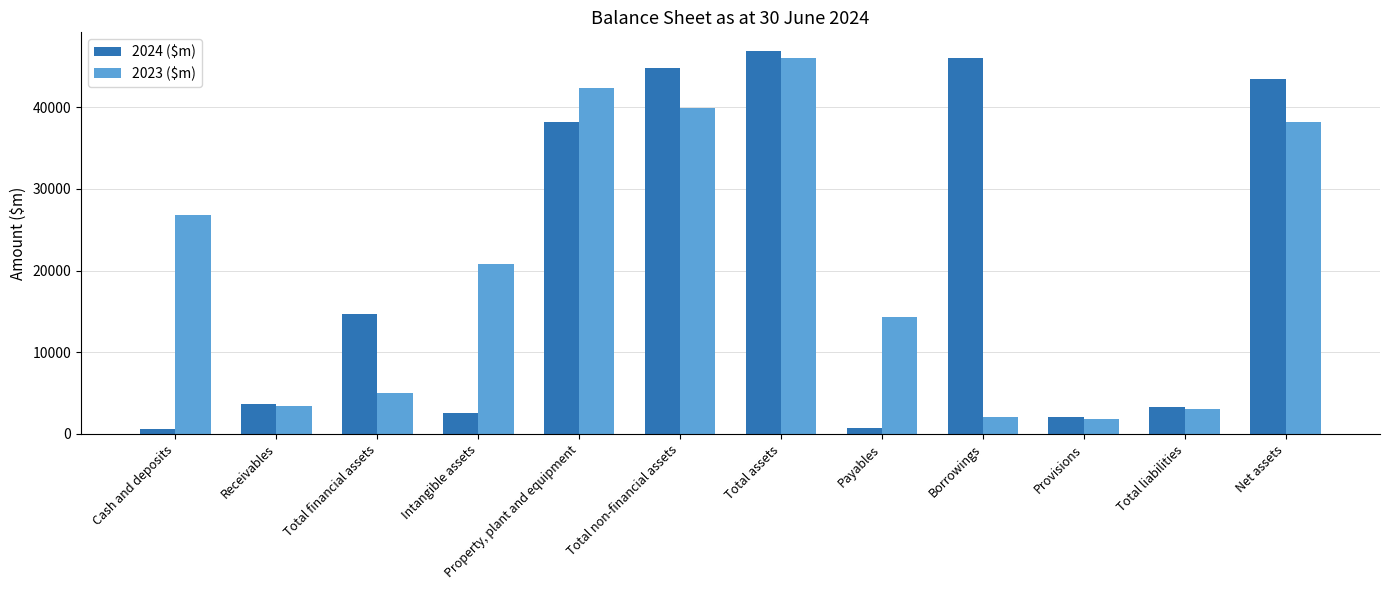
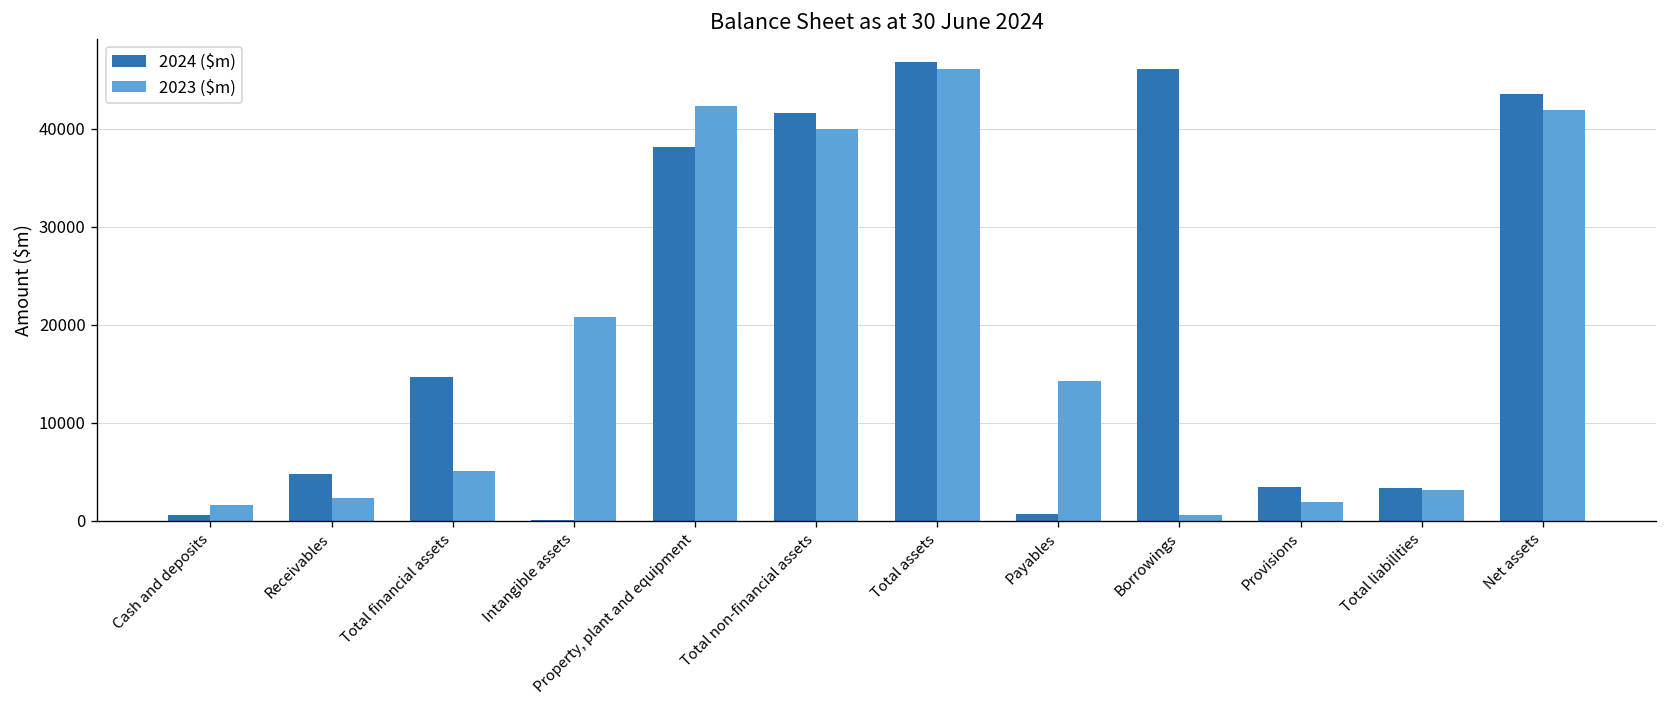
2023 ($m), Cash and deposits: 27000 -> 2000
2024 ($m), Receivables: 4000 -> 5000
2023 ($m), Receivables: 3000 -> 2000
2024 ($m), Intangible assets: 3000 -> 0
2024 ($m), Total non-financial assets: 45000 -> 42000
2023 ($m), Borrowings: 2000 -> 1000
2024 ($m), Provisions: 2000 -> 3000
2023 ($m), Net assets: 38000 -> 42000
